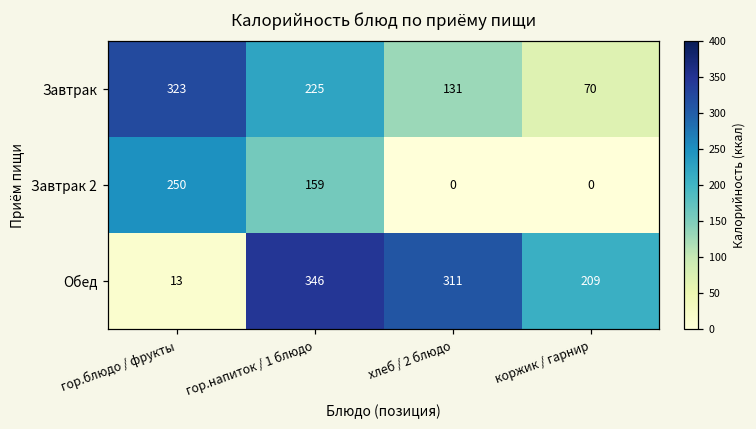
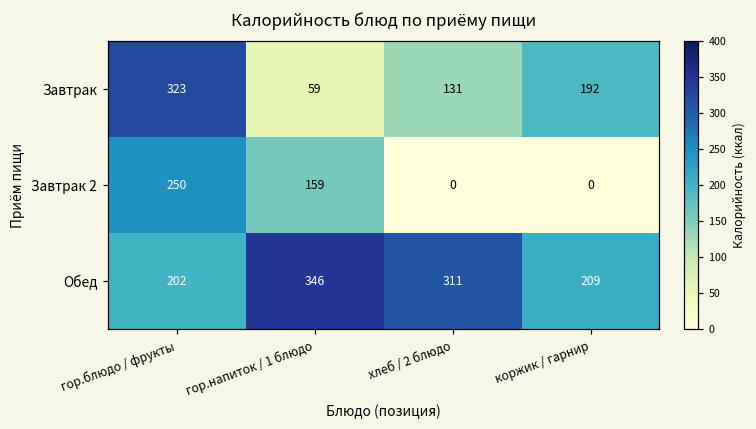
Завтрак, гор.напиток / 1 блюдо: 225 -> 59
Завтрак, коржик / гарнир: 70 -> 192
Обед, гор.блюдо / фрукты: 13 -> 202
